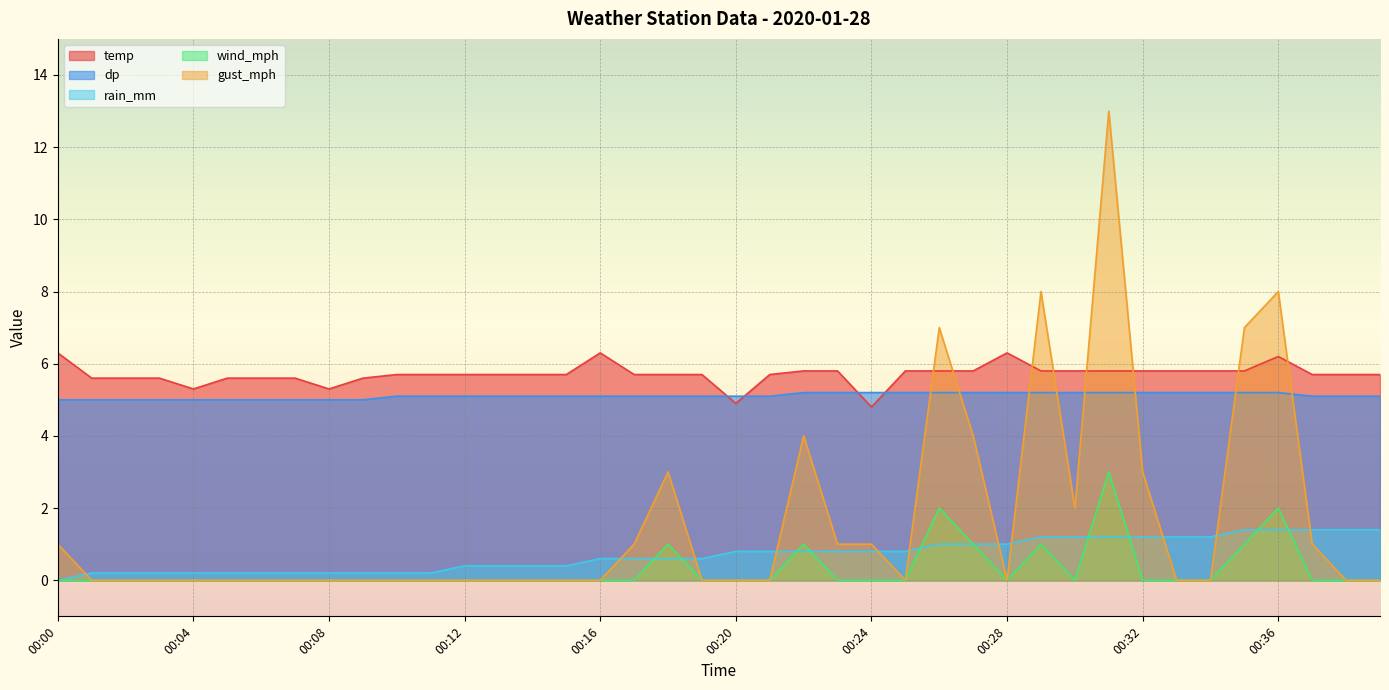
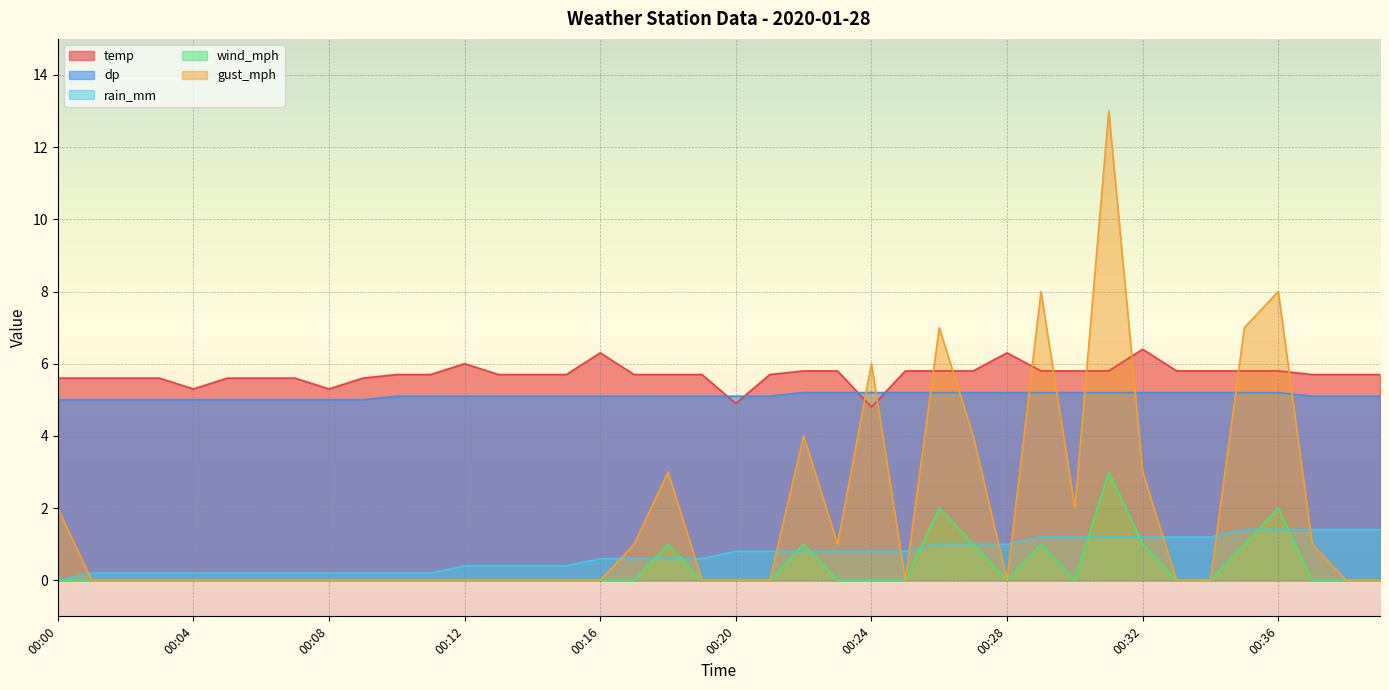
temp, 00:00: 6.3 -> 5.6
gust_mph, 00:00: 1 -> 2
temp, 00:12: 5.7 -> 6.0
gust_mph, 00:24: 1 -> 6
temp, 00:32: 5.8 -> 6.4
wind_mph, 00:32: 0 -> 1
temp, 00:36: 6.2 -> 5.8
